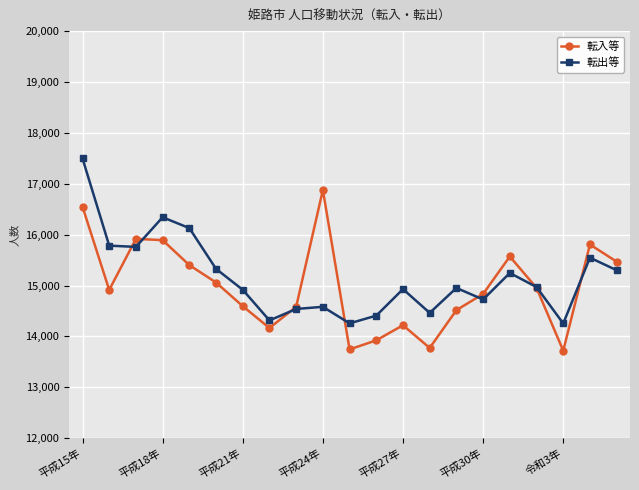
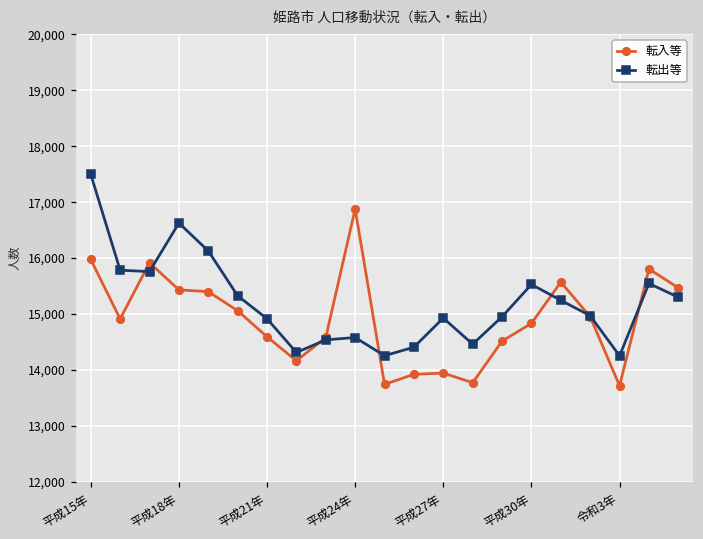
転入等, 平成15年: 16,500 -> 16,000
転入等, 平成18年: 15,900 -> 15,400
転出等, 平成18年: 16,300 -> 16,600
転入等, 平成27年: 14,200 -> 13,900
転出等, 平成30年: 14,700 -> 15,500
